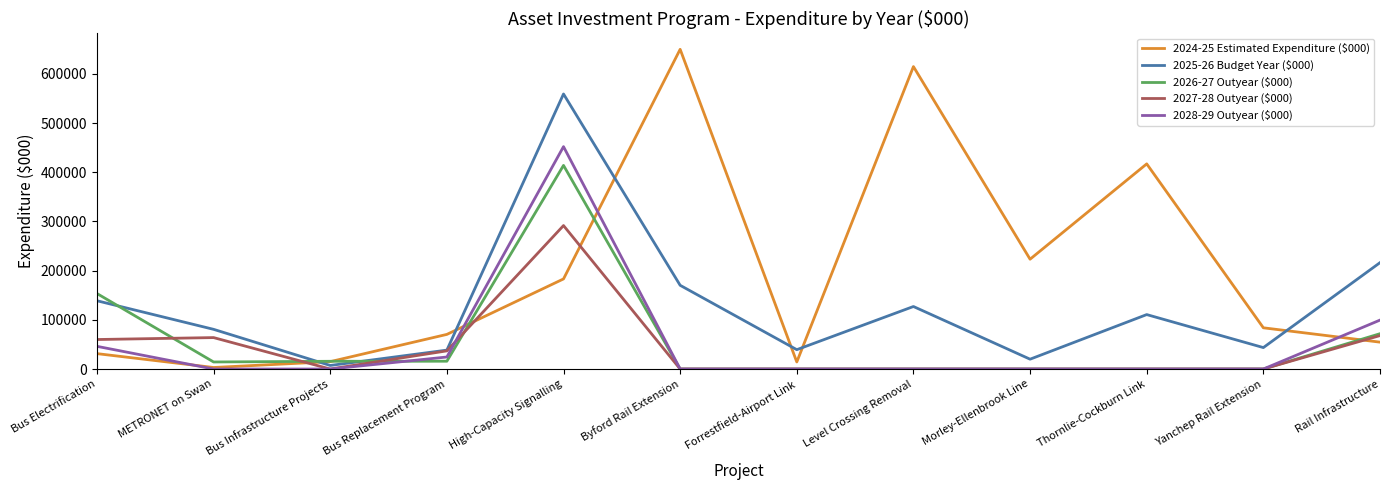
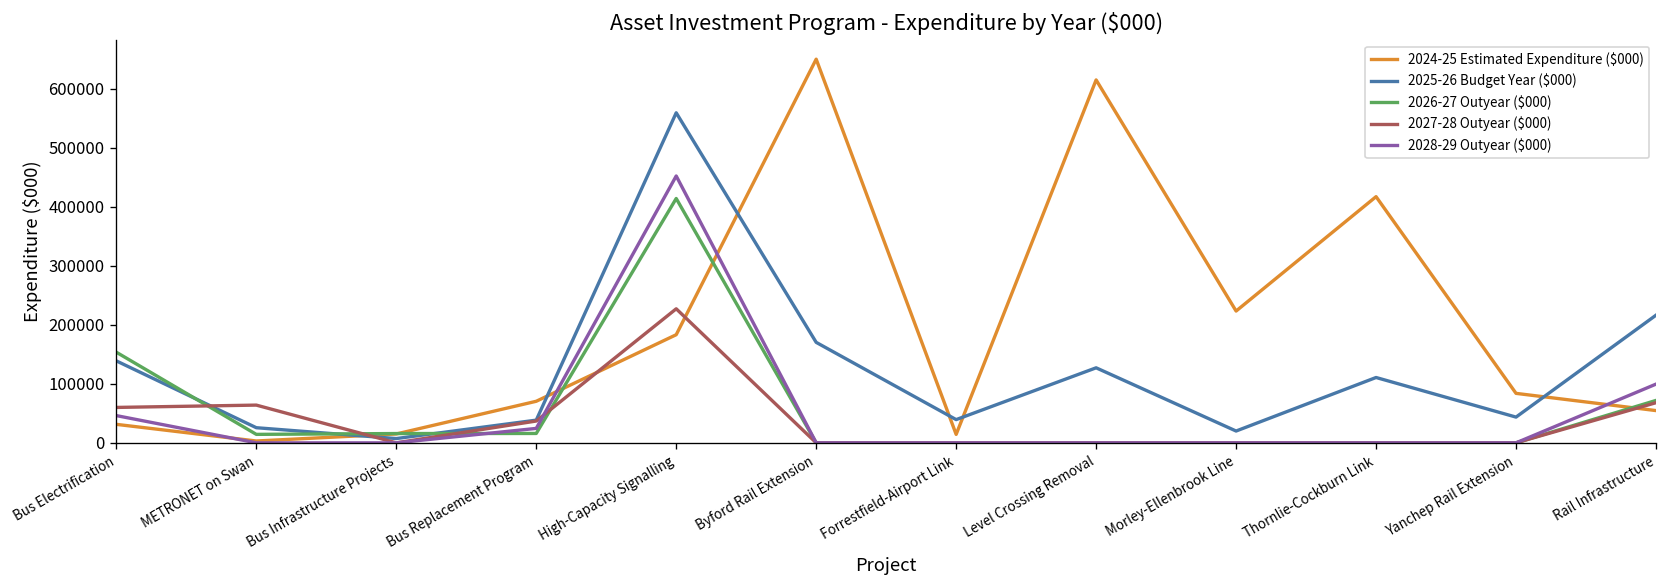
2025-26 Budget Year ($000), METRONET on Swan: 80000 -> 30000
2027-28 Outyear ($000), High-Capacity Signalling: 290000 -> 230000
